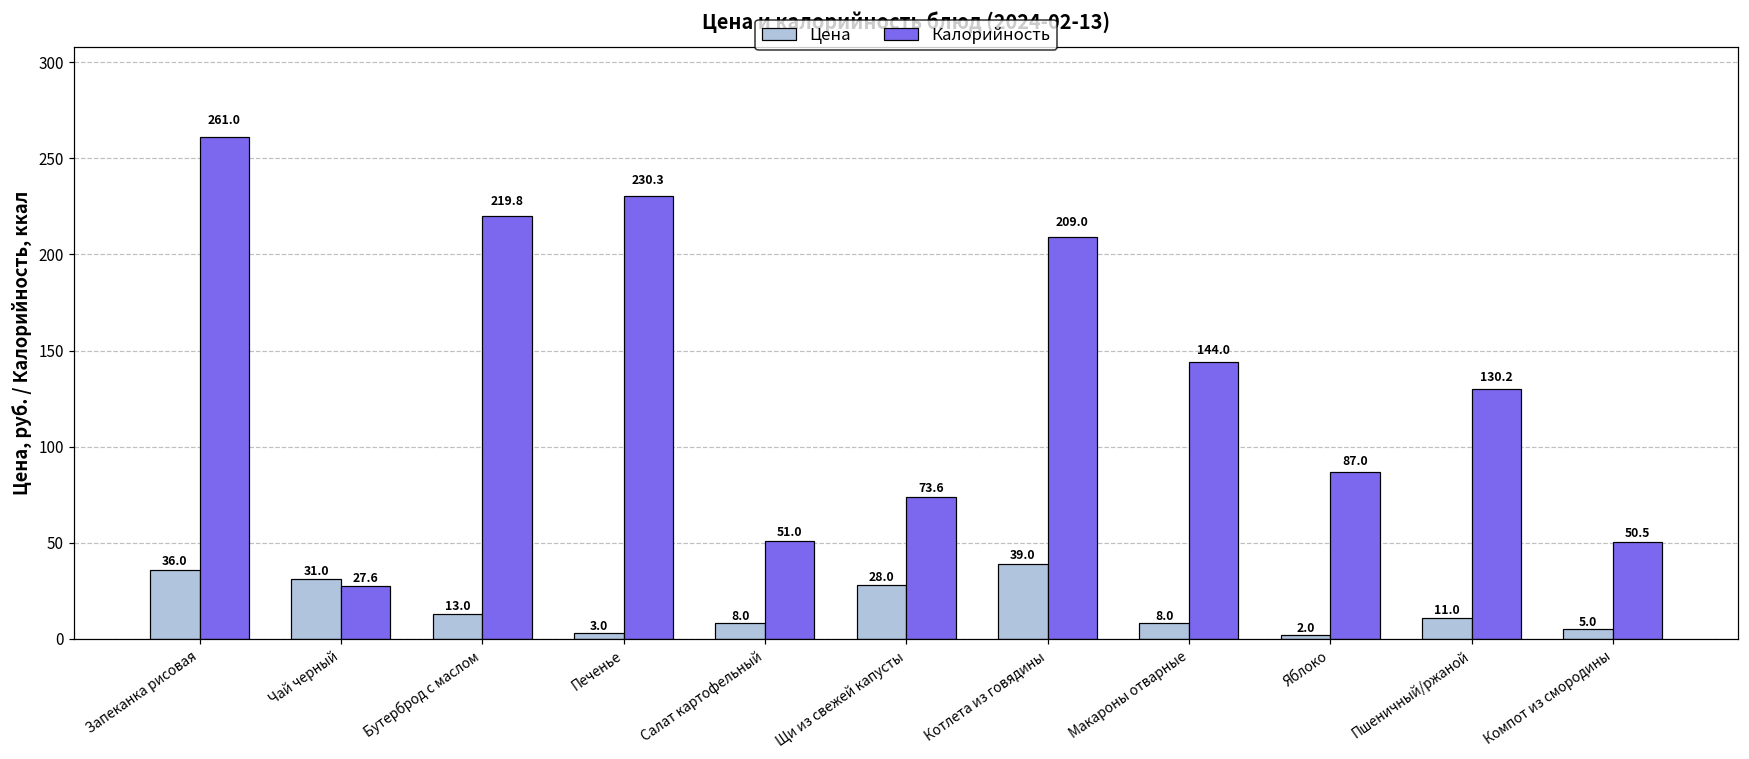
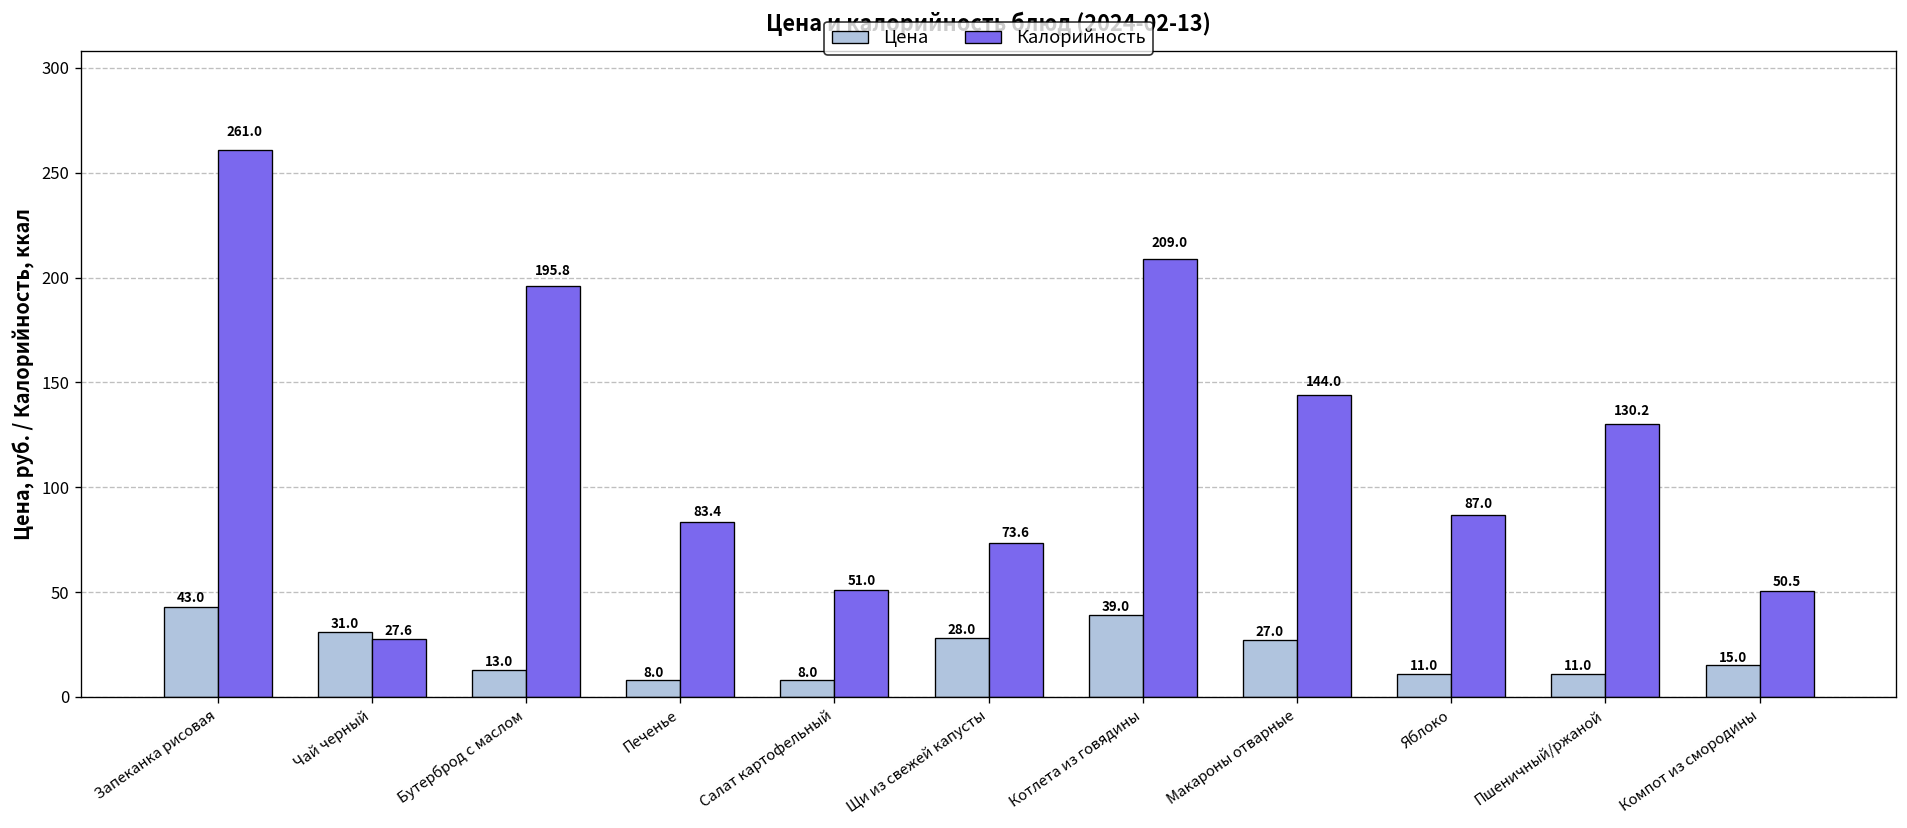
Цена, Запеканка рисовая: 36.0 -> 43.0
Калорийность, Бутерброд с маслом: 219.8 -> 195.8
Цена, Печенье: 3.0 -> 8.0
Калорийность, Печенье: 230.3 -> 83.4
Цена, Макароны отварные: 8.0 -> 27.0
Цена, Яблоко: 2.0 -> 11.0
Цена, Компот из смородины: 5.0 -> 15.0
